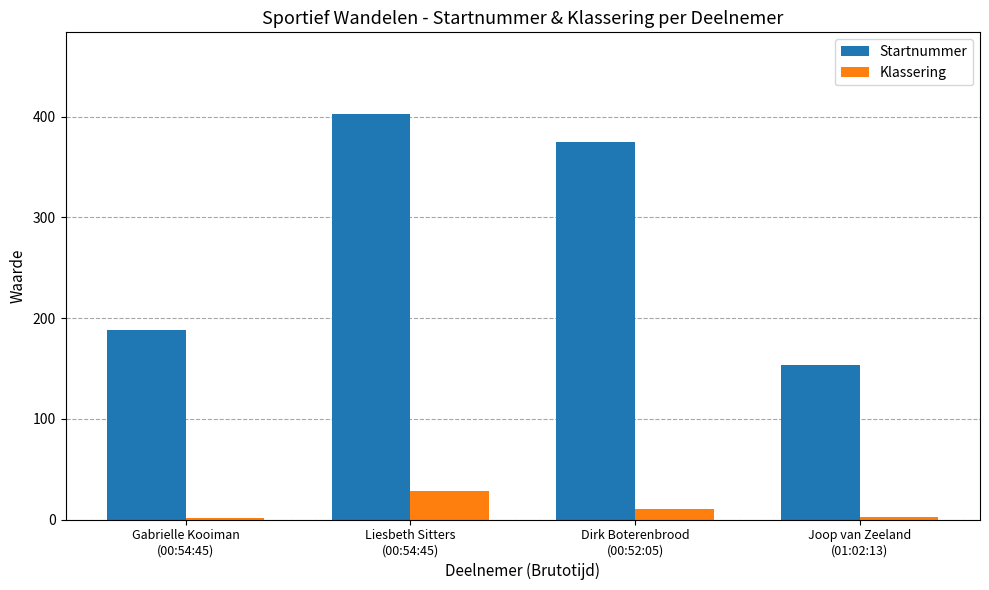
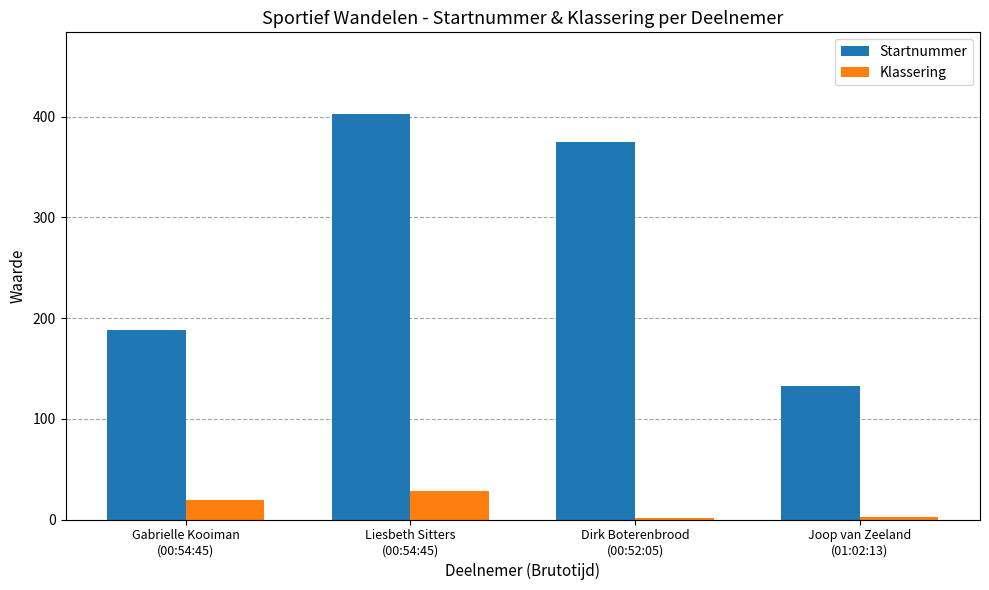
Klassering, Gabrielle Kooiman (00:54:45): 1 -> 19
Klassering, Dirk Boterenbrood (00:52:05): 10 -> 1
Startnummer, Joop van Zeeland (01:02:13): 153 -> 133
